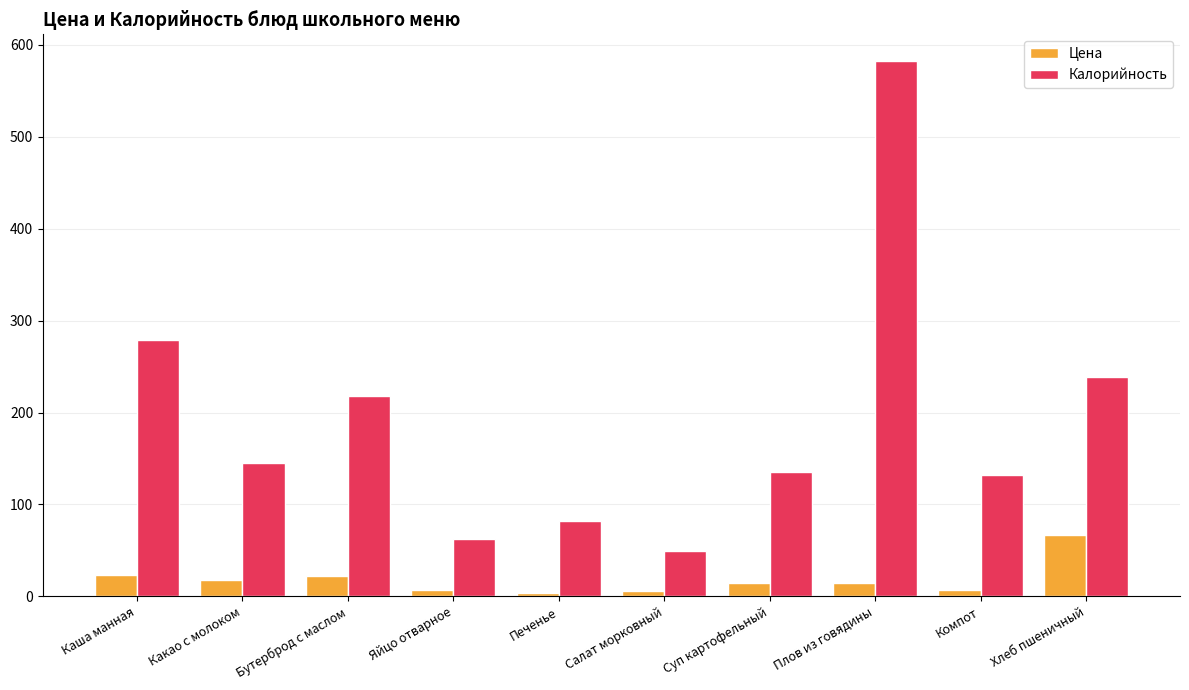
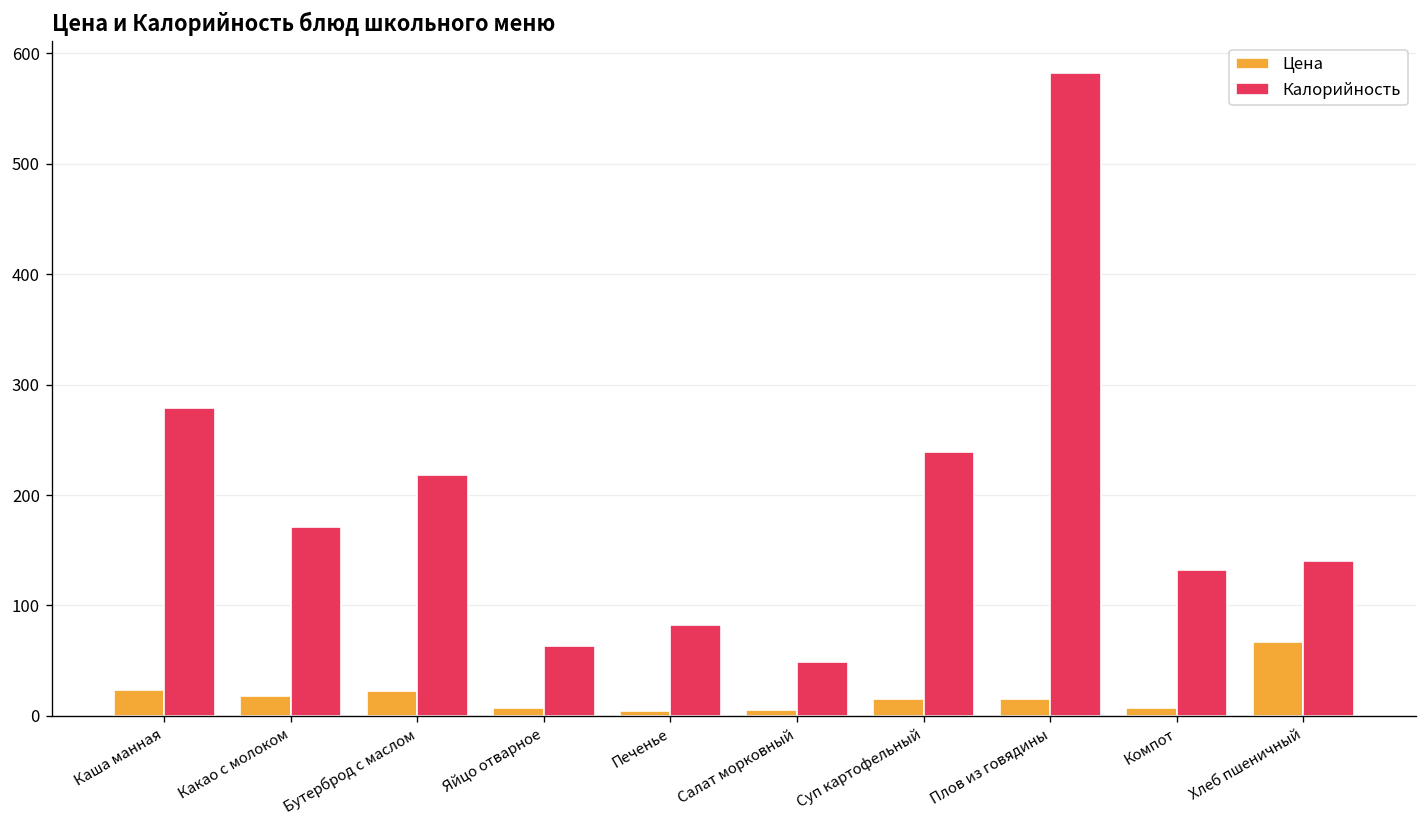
Калорийность, Какао с молоком: 150 -> 170
Калорийность, Суп картофельный: 140 -> 240
Калорийность, Хлеб пшеничный: 240 -> 140
